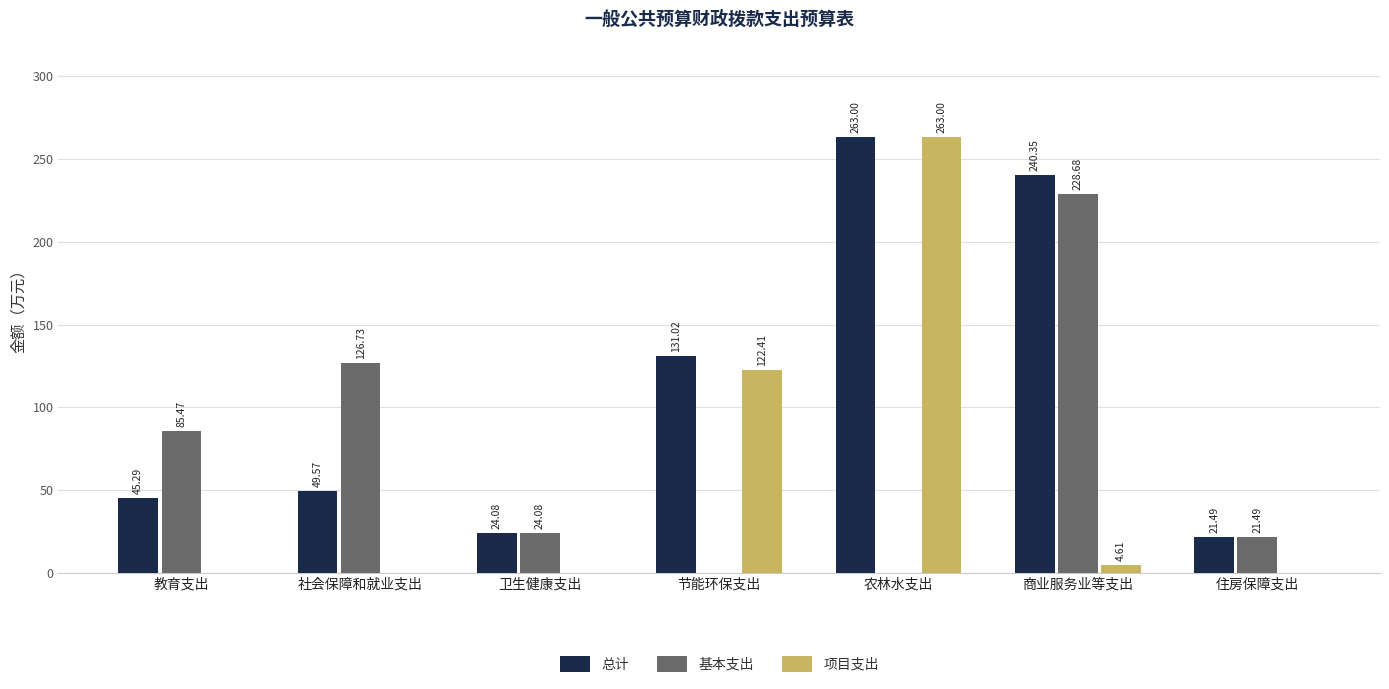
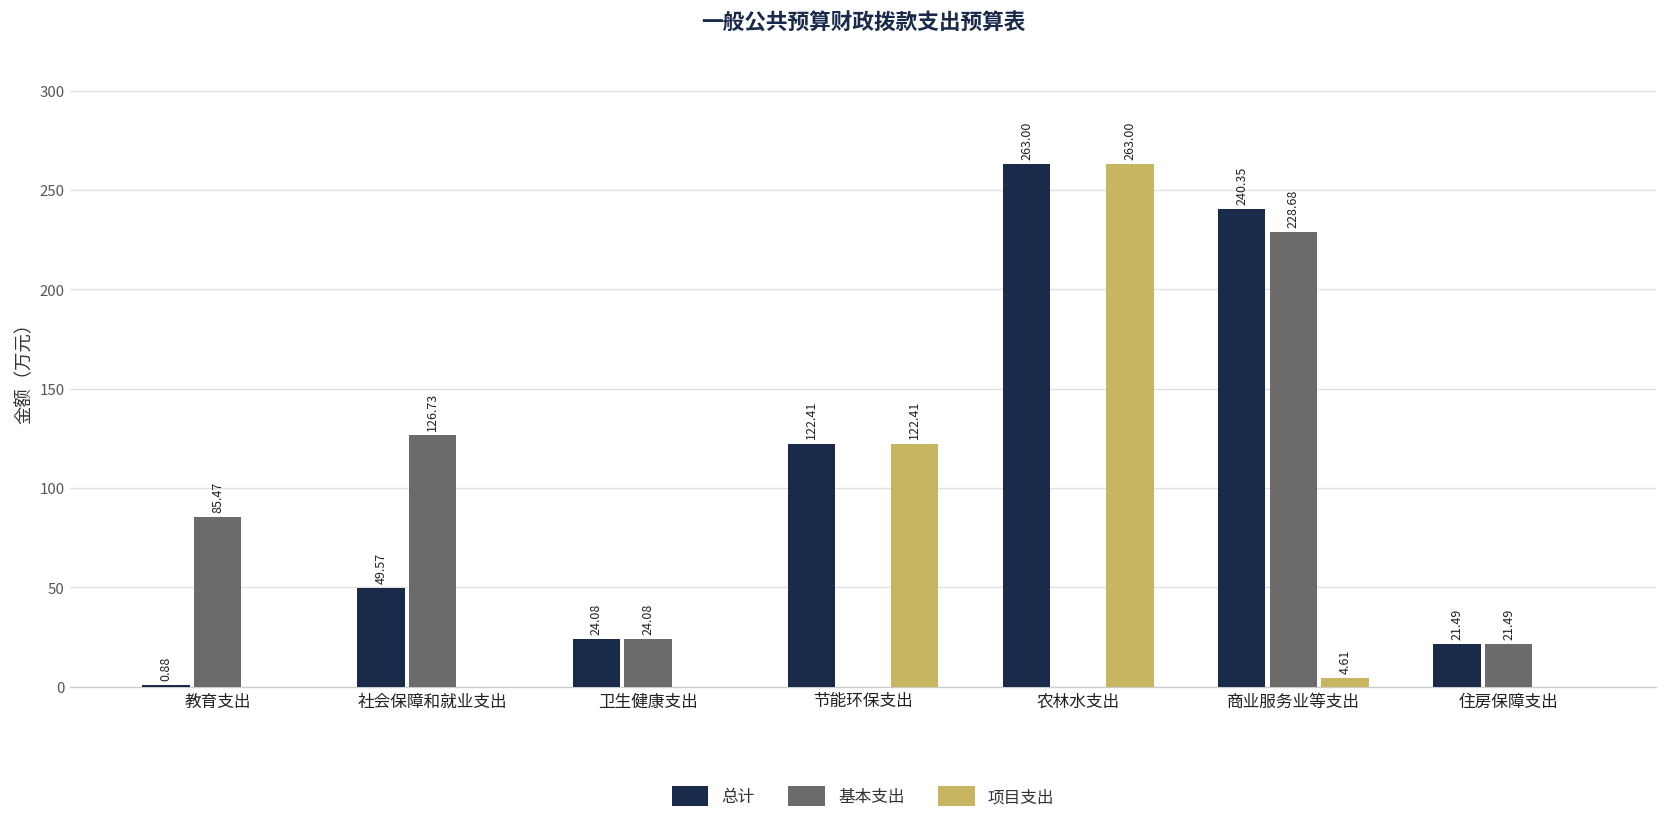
总计, 教育支出: 45.29 -> 0.88
总计, 节能环保支出: 131.02 -> 122.41
